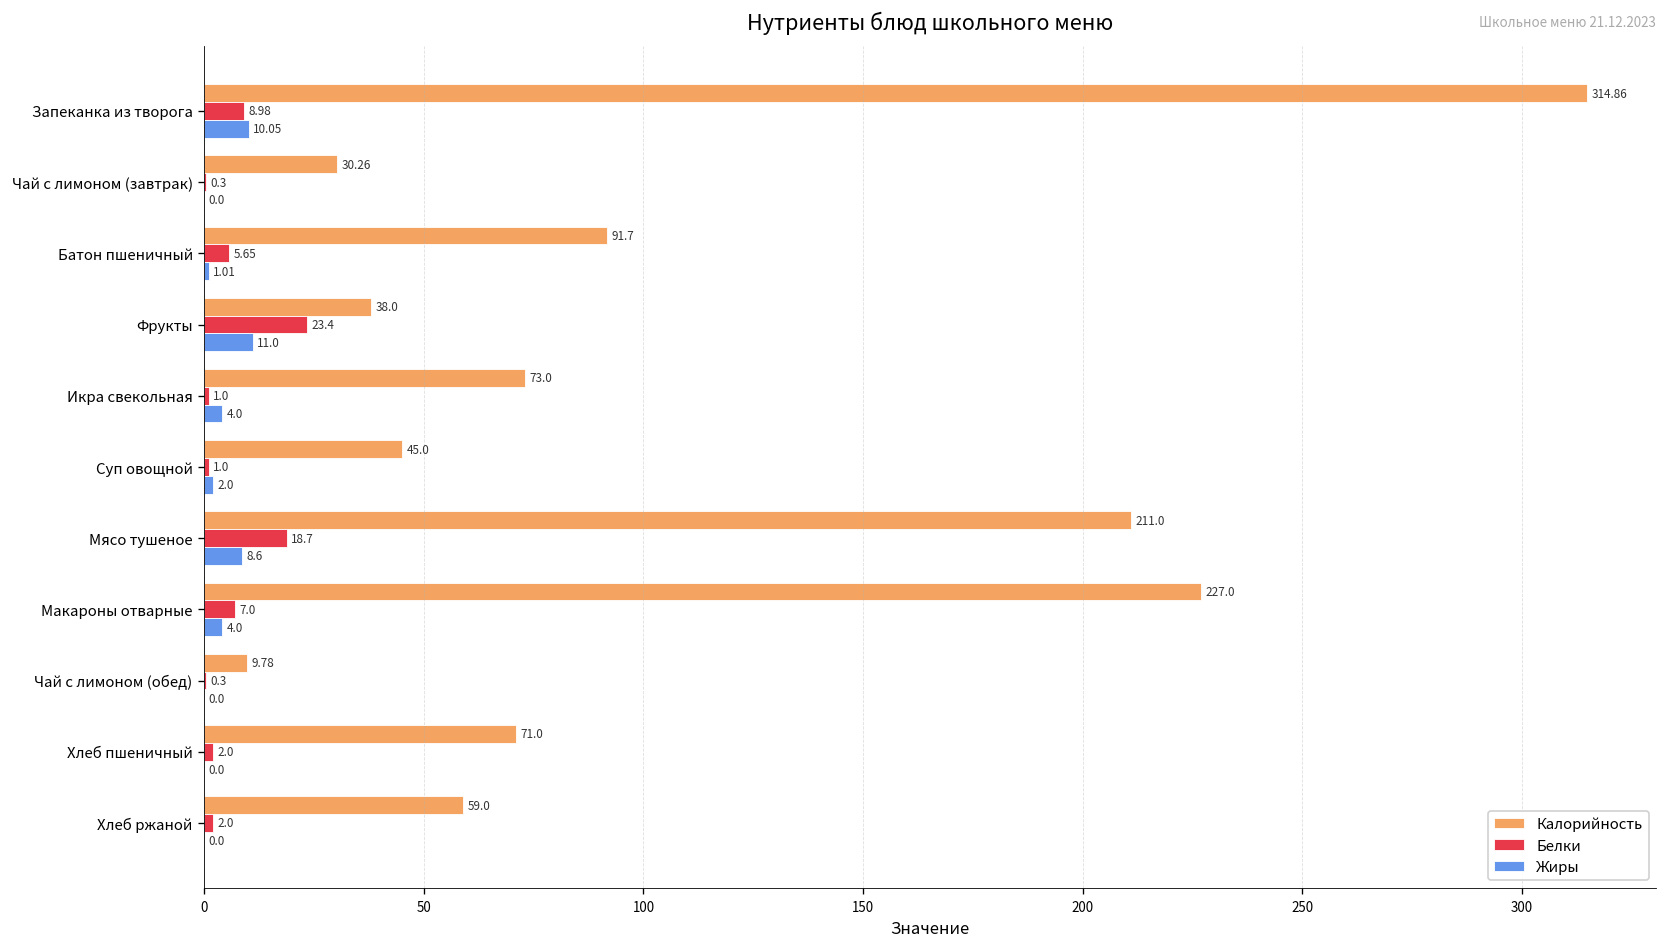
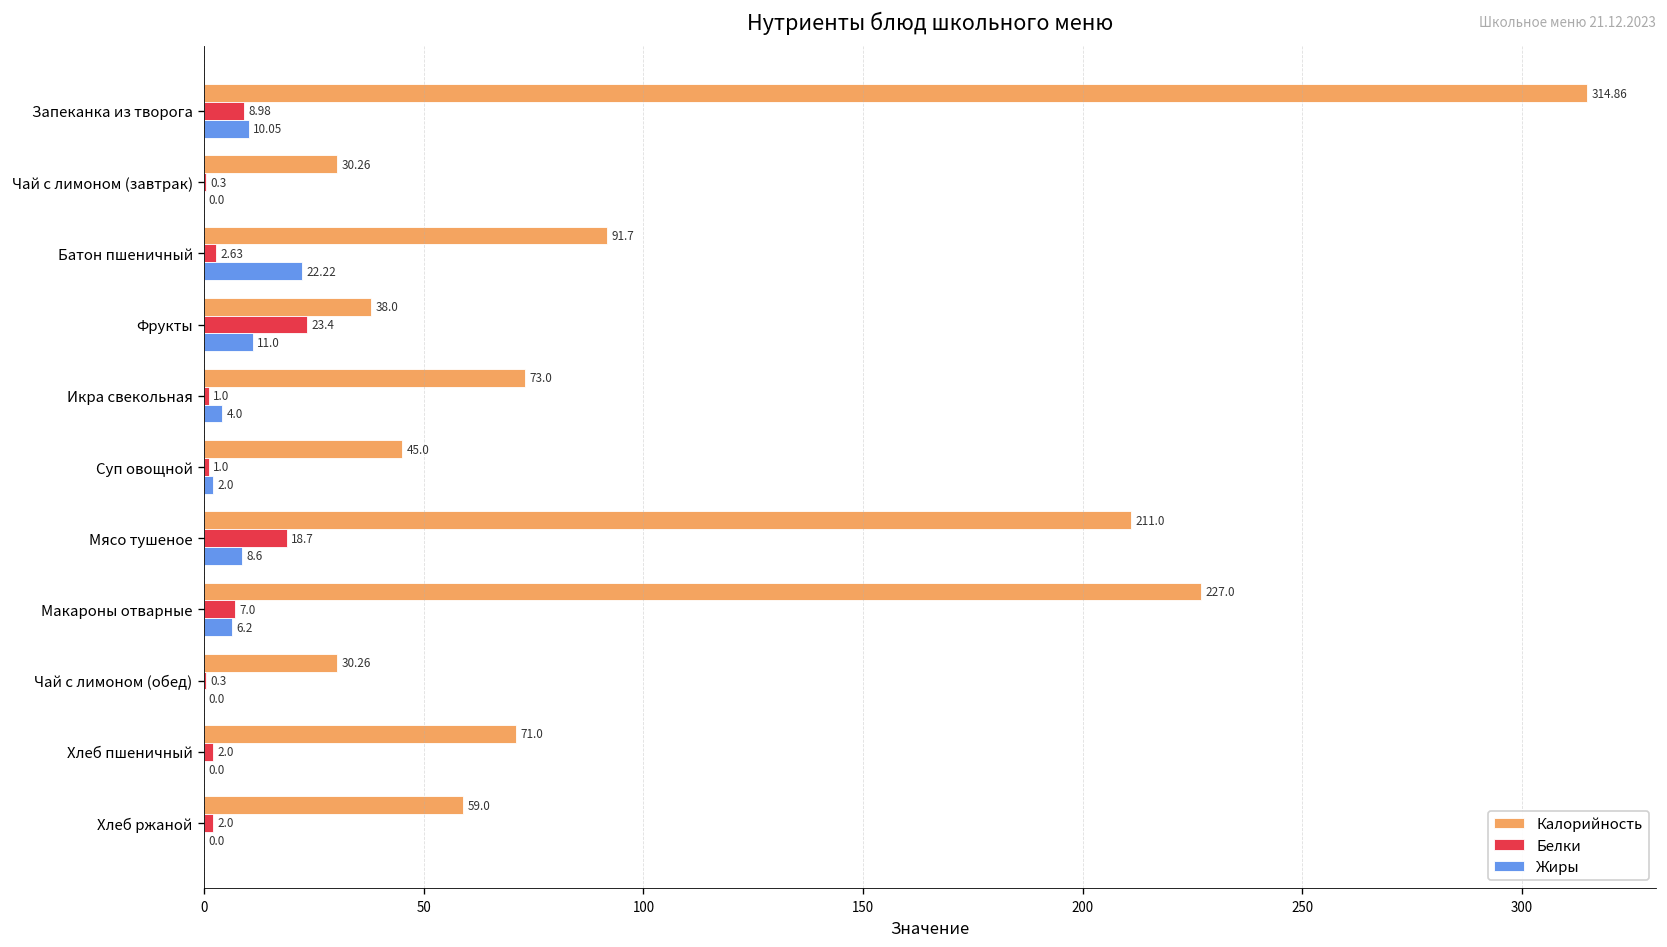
Белки, Батон пшеничный: 5.65 -> 2.63
Жиры, Батон пшеничный: 1.01 -> 22.22
Жиры, Макароны отварные: 4.0 -> 6.2
Калорийность, Чай с лимоном (обед): 9.78 -> 30.26
